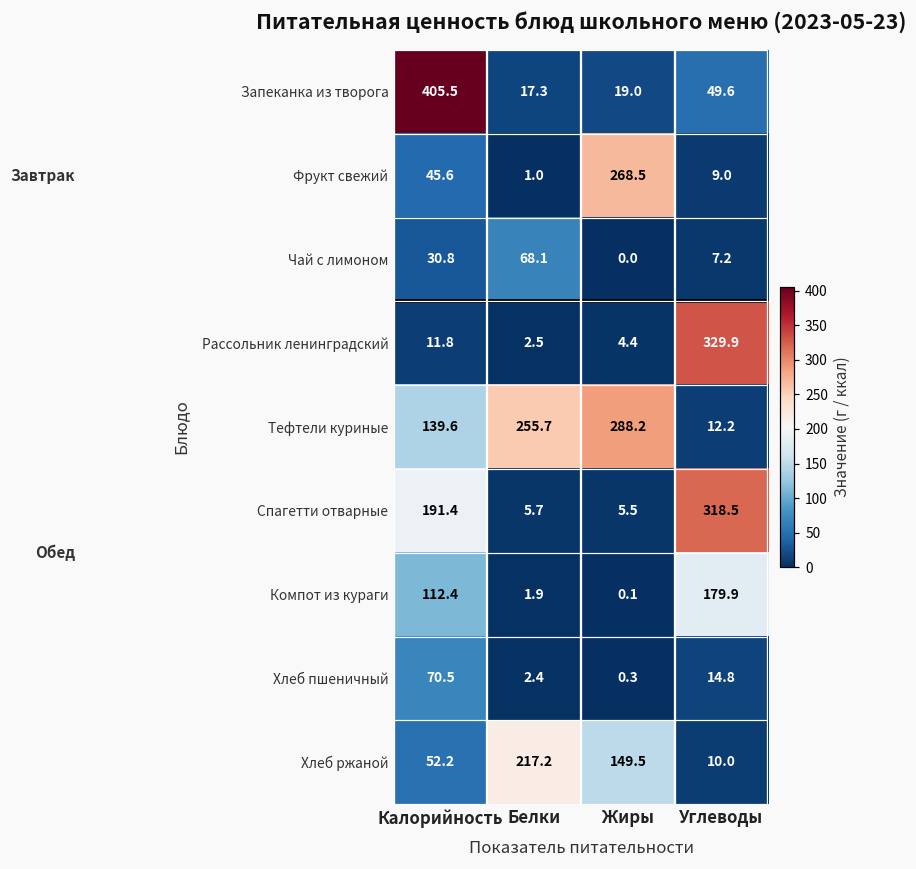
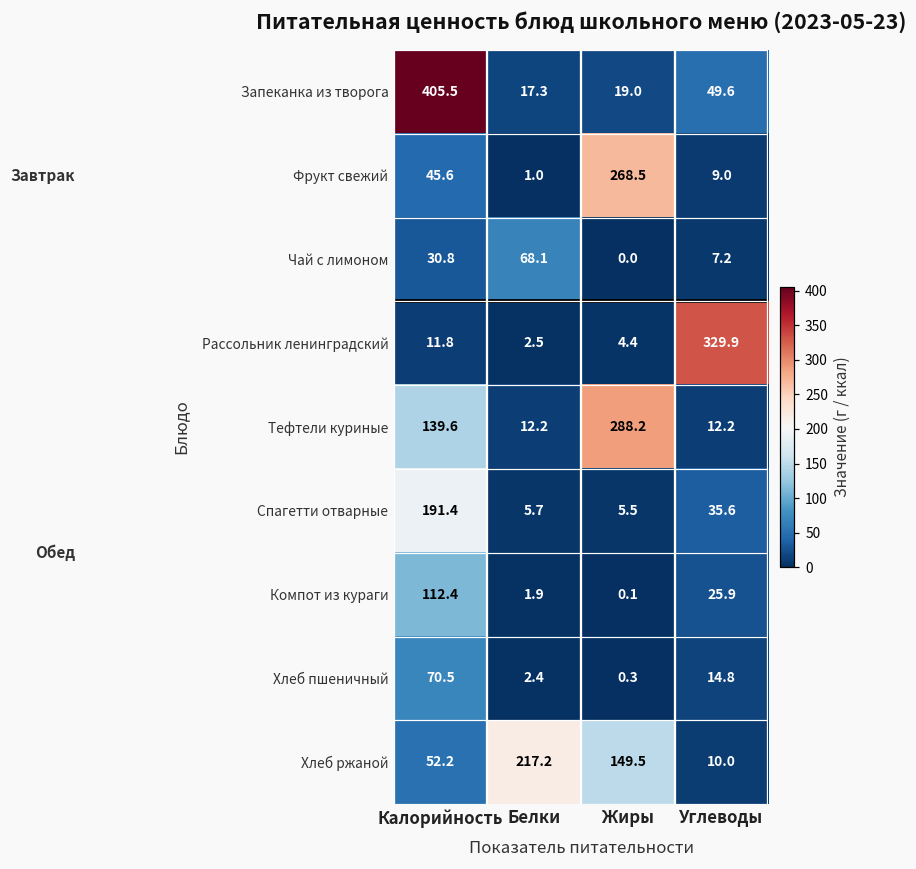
Тефтели куриные, Белки: 255.7 -> 12.2
Спагетти отварные, Углеводы: 318.5 -> 35.6
Компот из кураги, Углеводы: 179.9 -> 25.9
